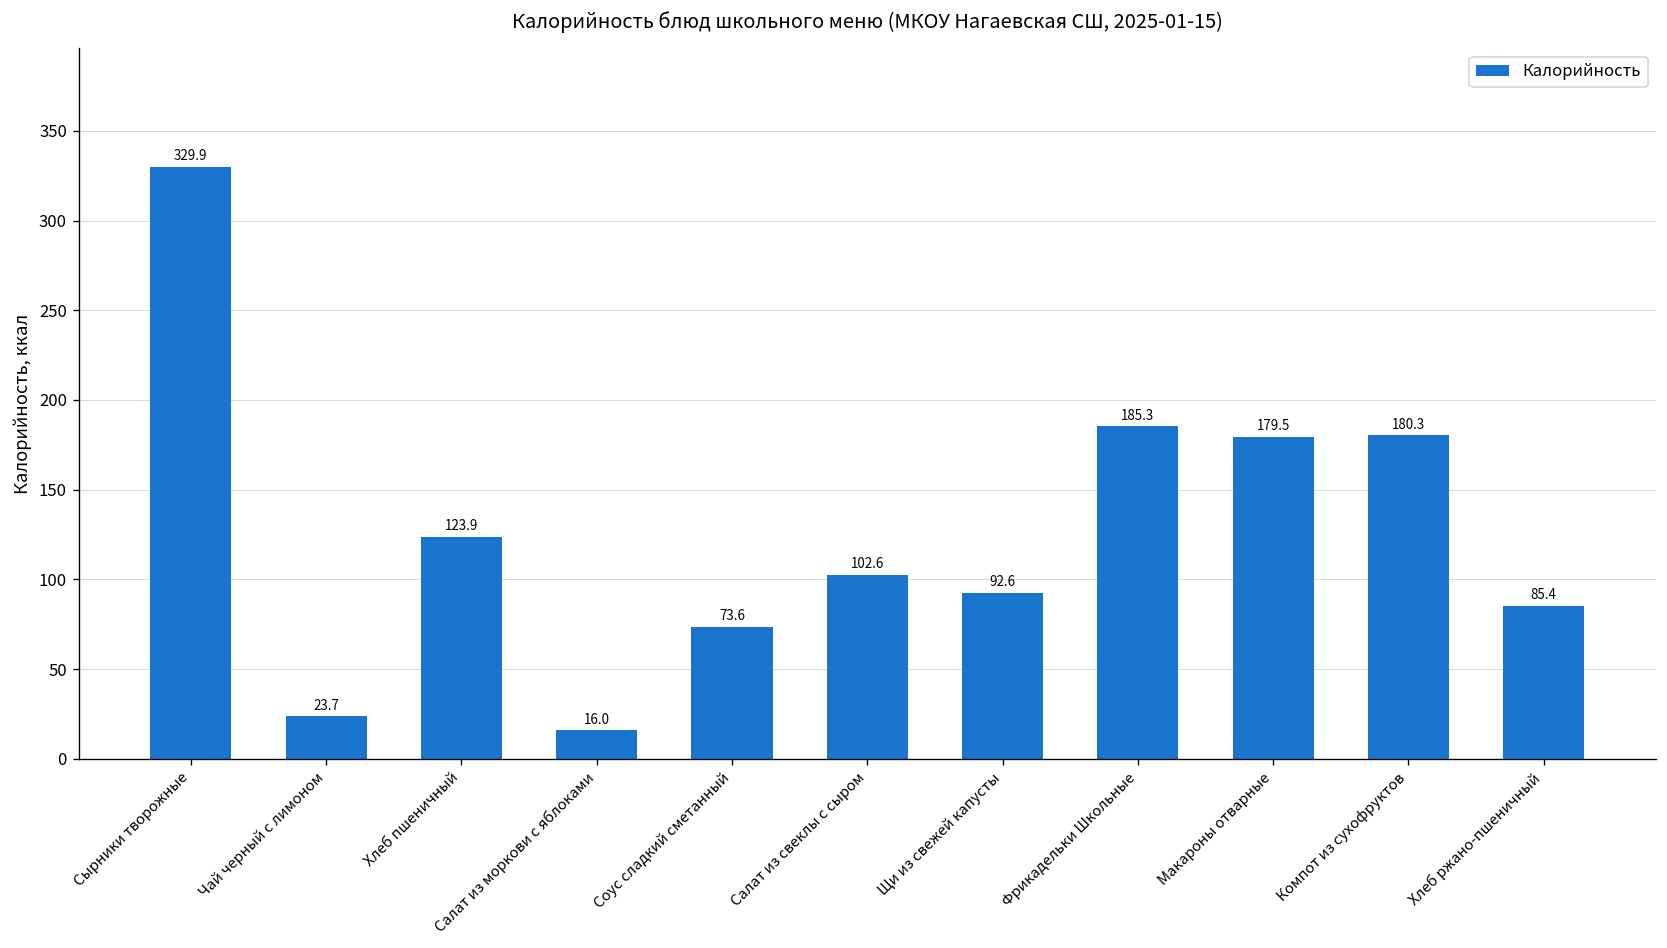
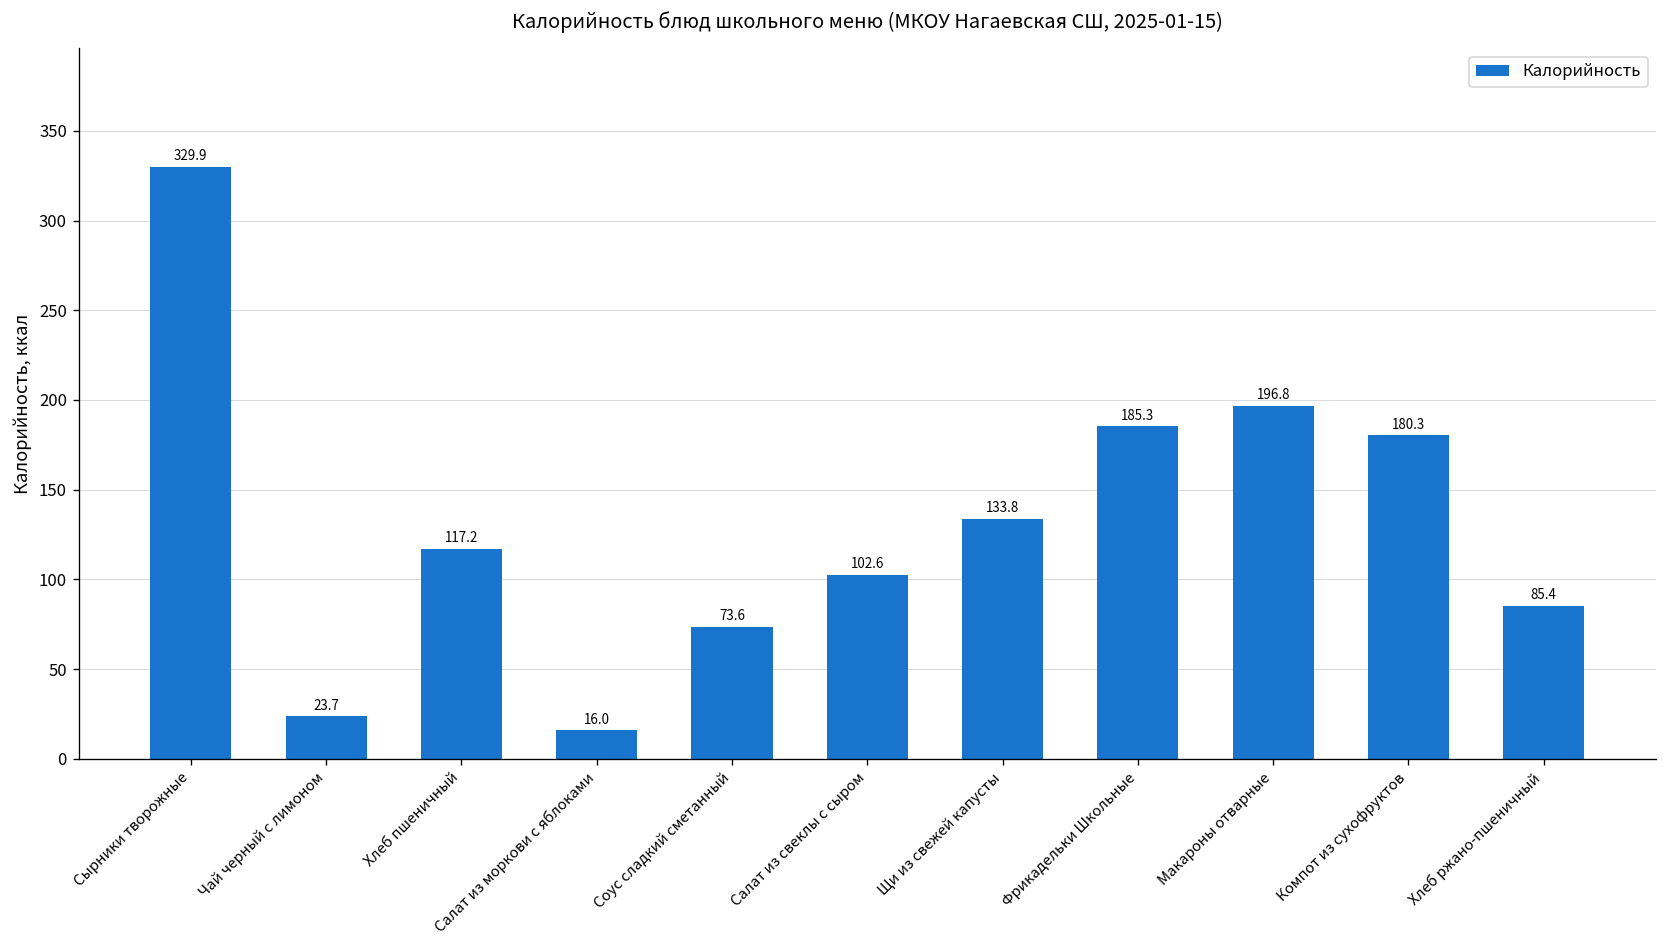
Хлеб пшеничный: 123.9 -> 117.2
Щи из свежей капусты: 92.6 -> 133.8
Макароны отварные: 179.5 -> 196.8
